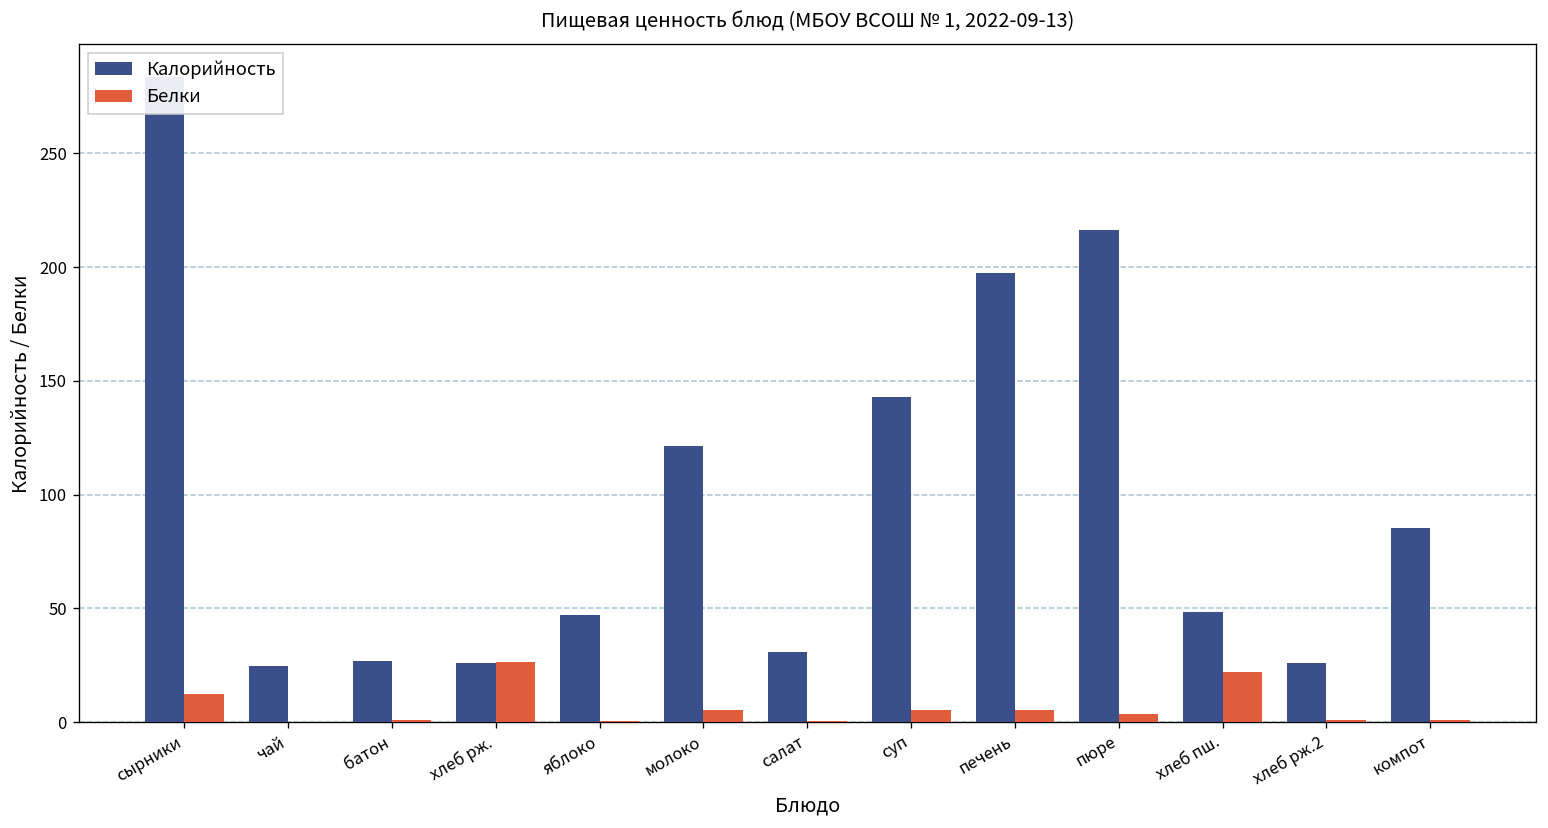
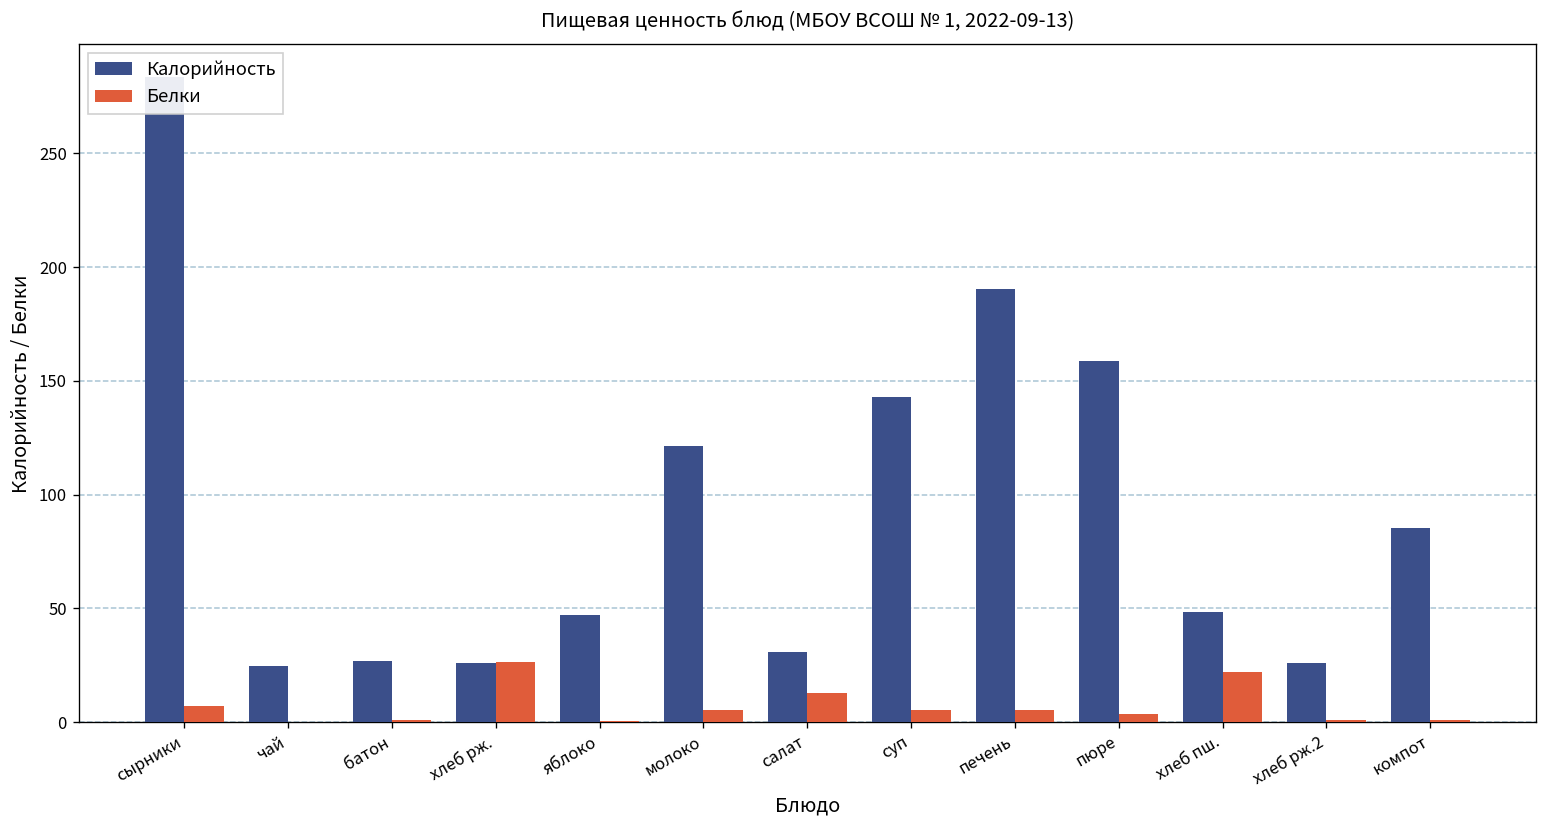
Белки, сырники: 13 -> 7
Белки, салат: 0 -> 13
Калорийность, печень: 197 -> 191
Калорийность, пюре: 217 -> 159
